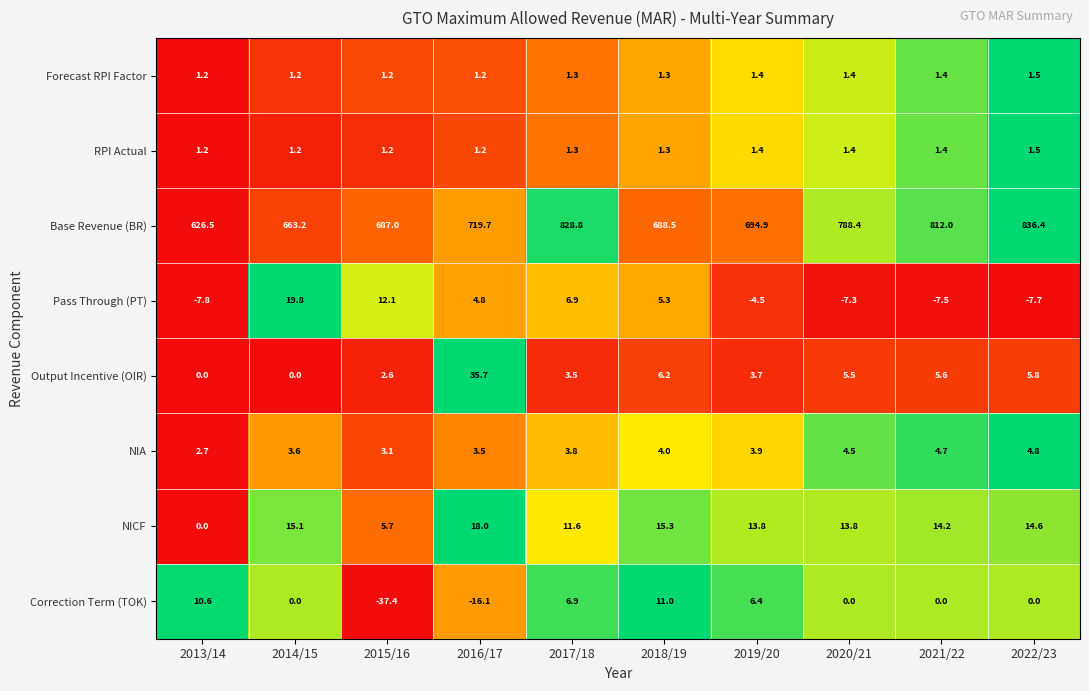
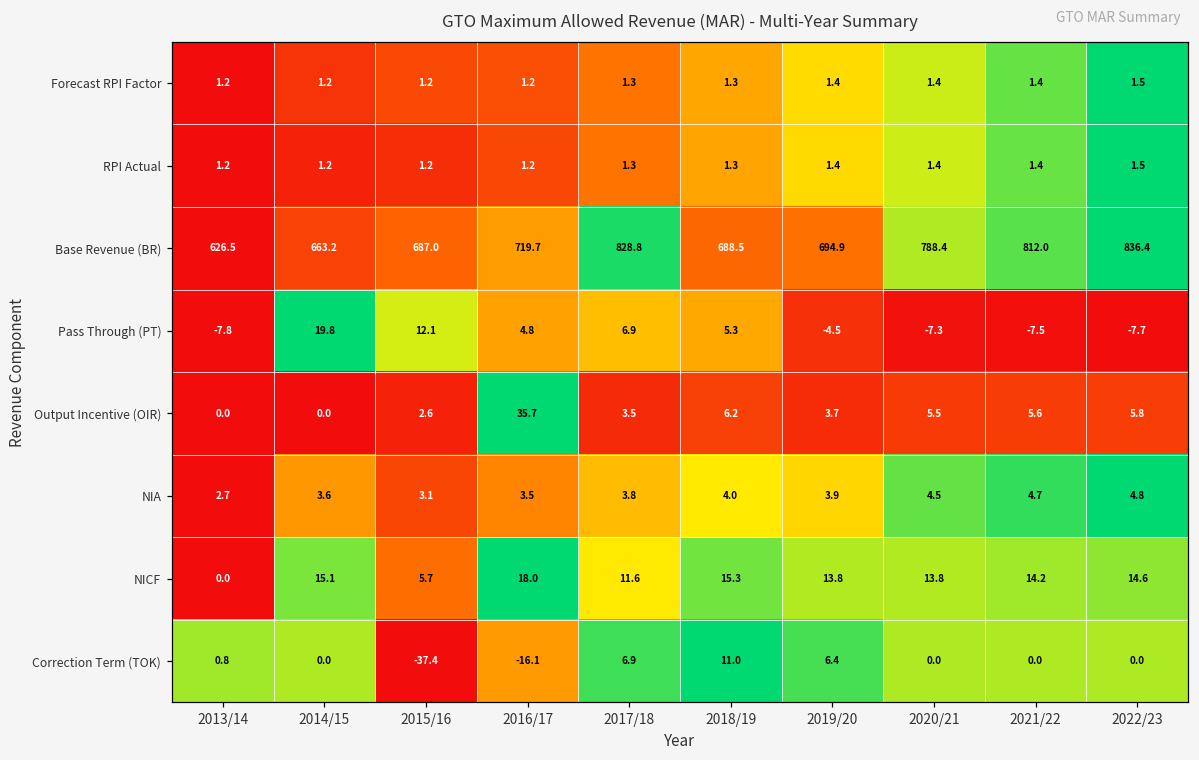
Correction Term (TOK), 2013/14: 10.6 -> 0.8
